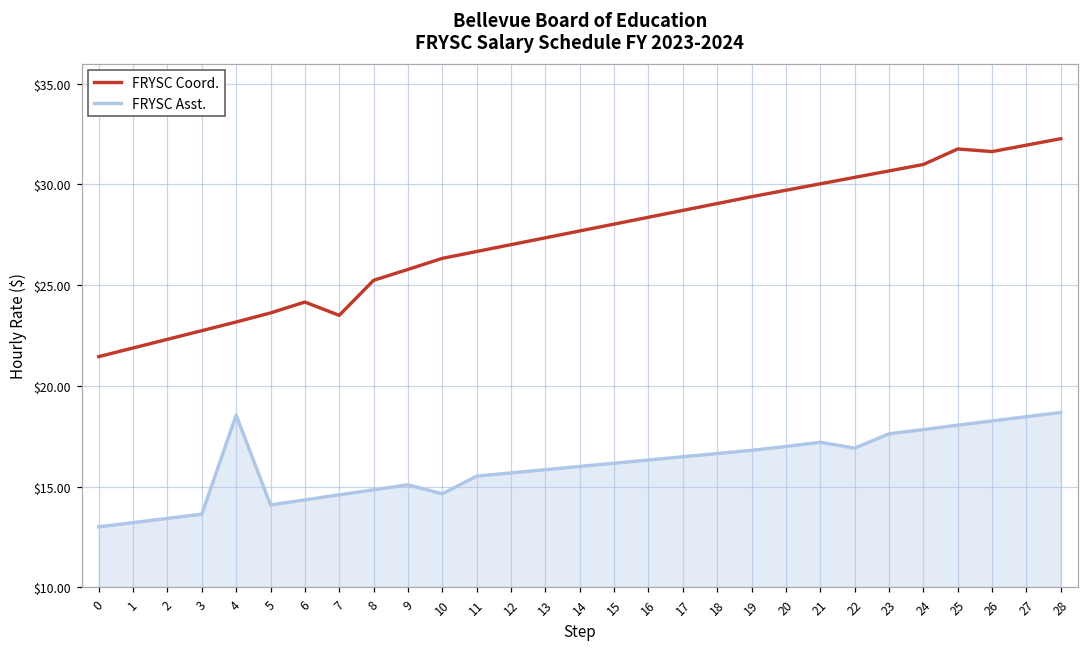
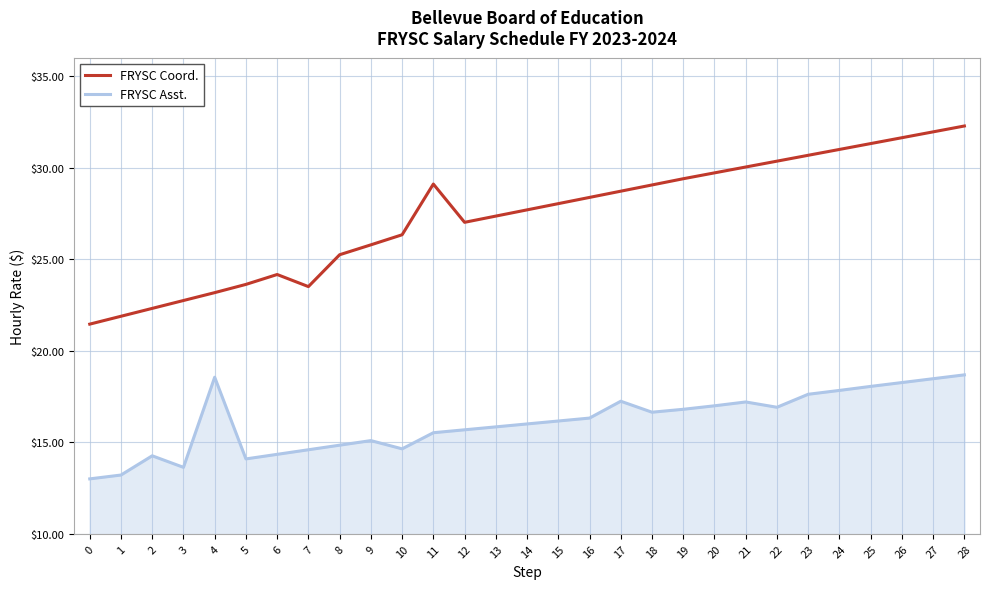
FRYSC Asst., 2: $13.4 -> $14.3
FRYSC Coord., 11: $26.7 -> $29.1
FRYSC Asst., 17: $16.5 -> $17.2
FRYSC Coord., 25: $31.8 -> $31.3
